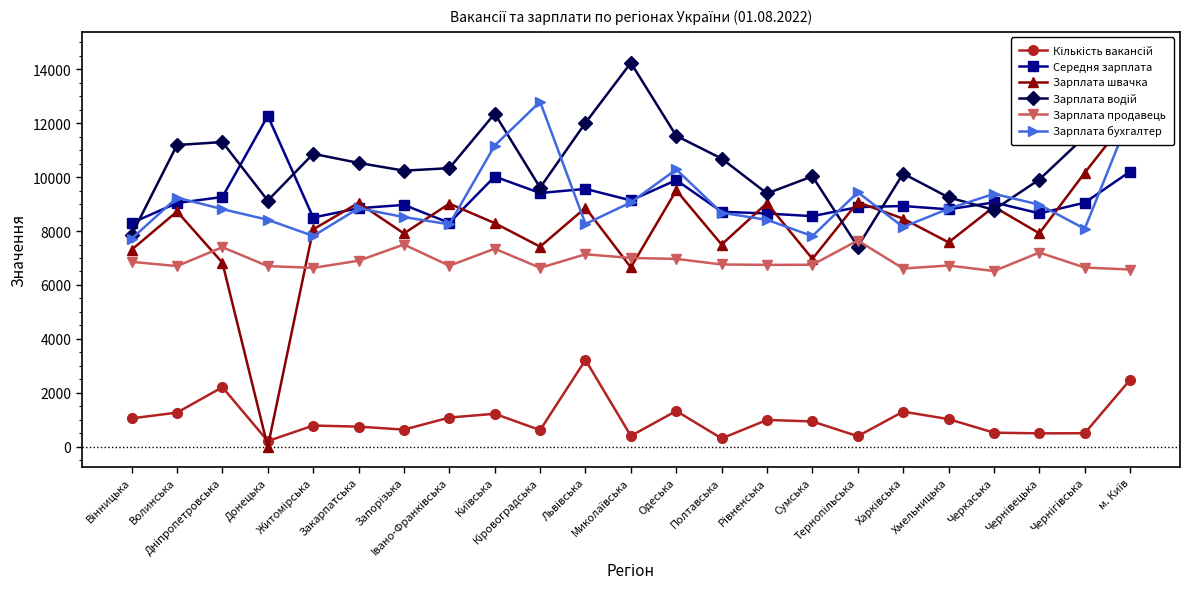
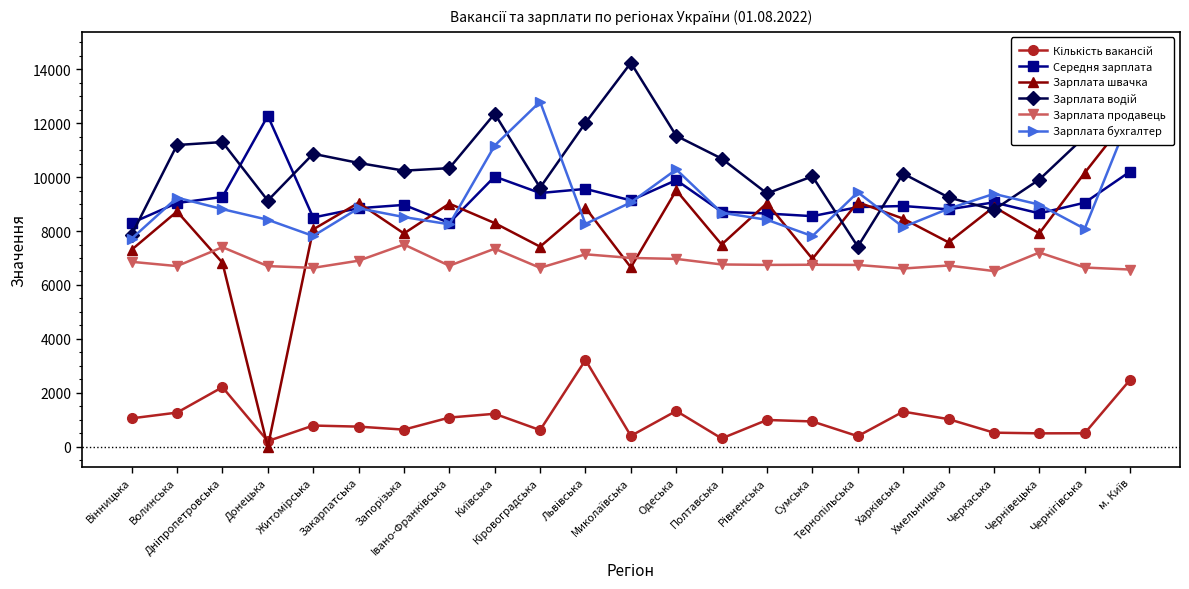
Зарплата продавець, Тернопільська: 7600 -> 6700
